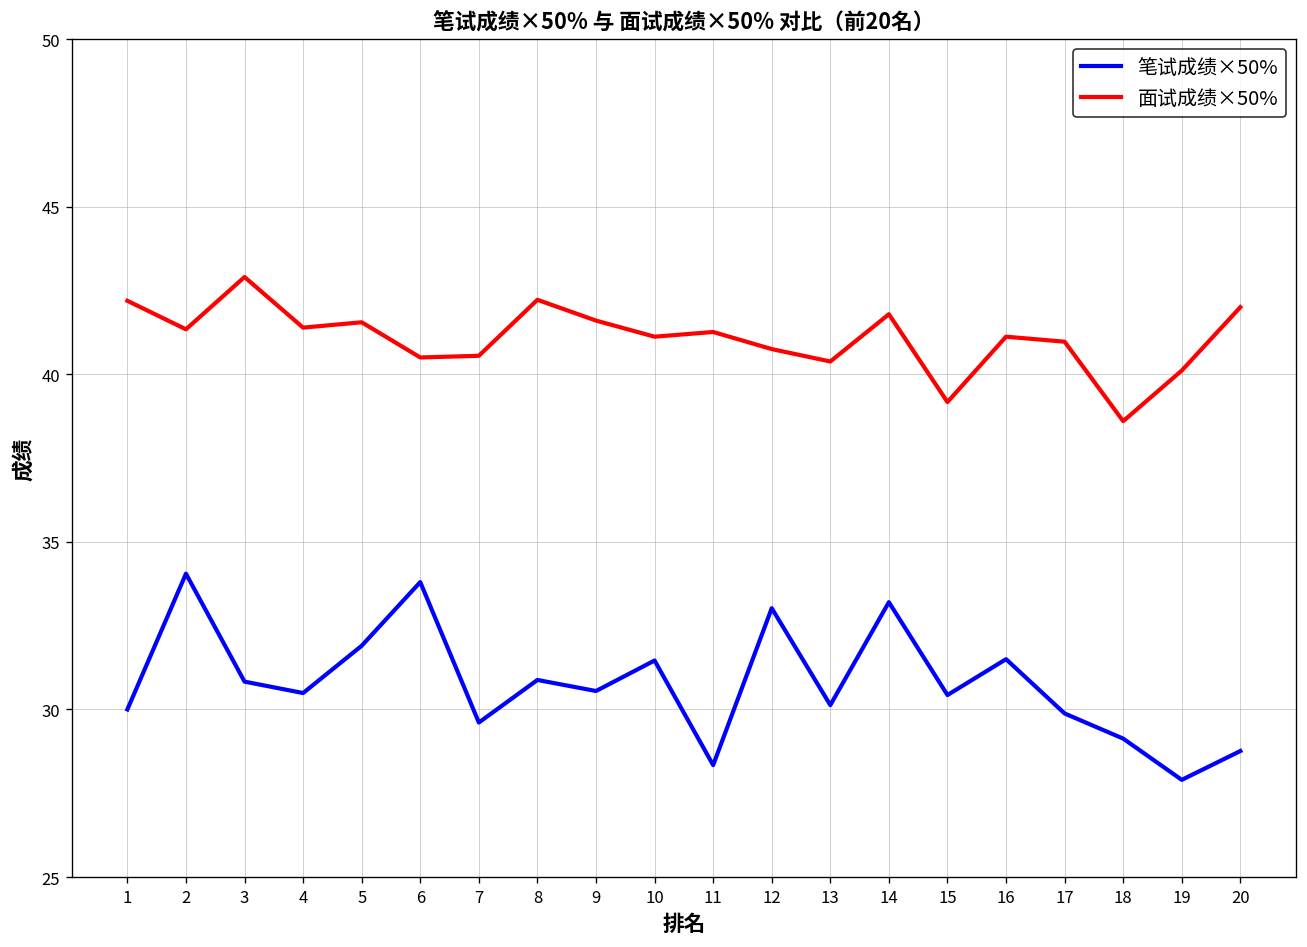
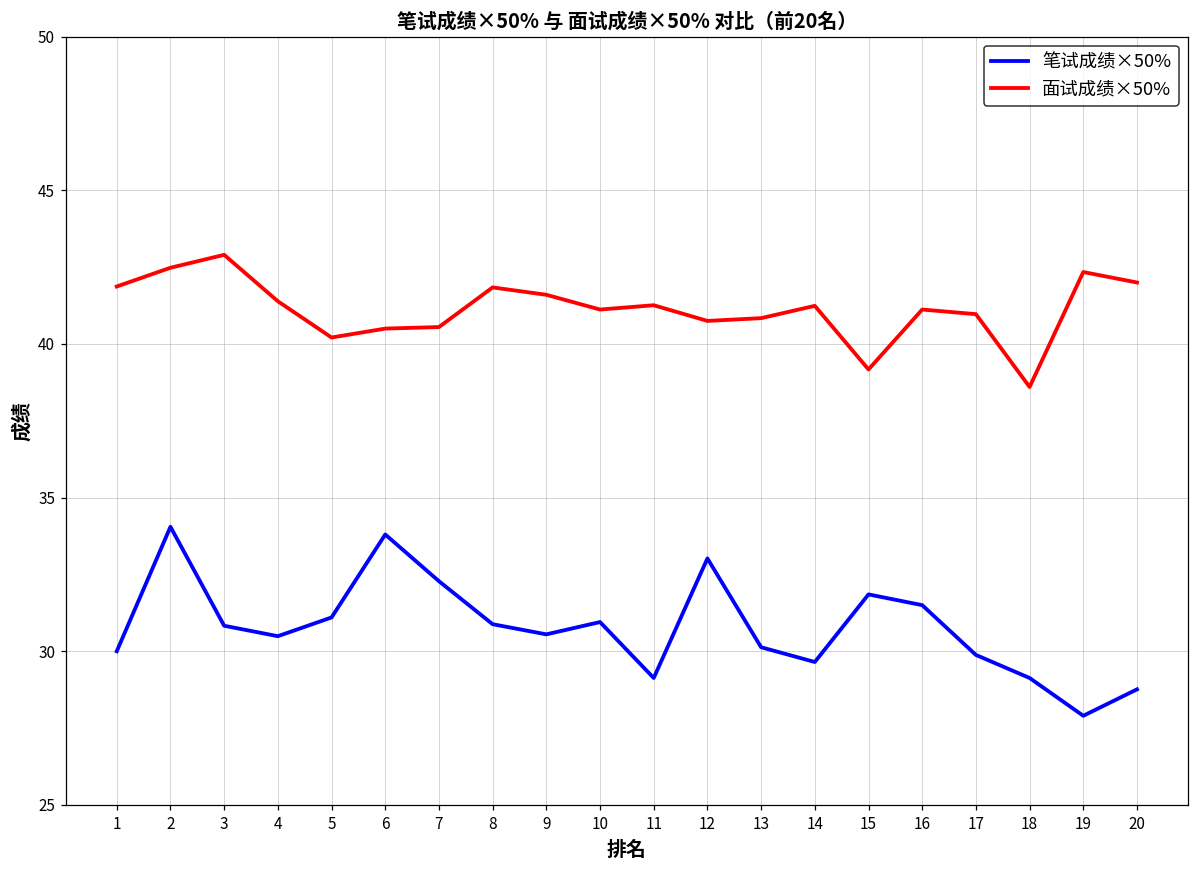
面试成绩×50%, 1: 42.2 -> 41.9
面试成绩×50%, 2: 41.3 -> 42.5
笔试成绩×50%, 5: 31.9 -> 31.1
面试成绩×50%, 5: 41.6 -> 40.2
笔试成绩×50%, 7: 29.6 -> 32.3
面试成绩×50%, 8: 42.2 -> 41.8
笔试成绩×50%, 10: 31.5 -> 31.0
笔试成绩×50%, 11: 28.3 -> 29.1
面试成绩×50%, 13: 40.4 -> 40.8
笔试成绩×50%, 14: 33.2 -> 29.7
面试成绩×50%, 14: 41.8 -> 41.2
笔试成绩×50%, 15: 30.4 -> 31.9
面试成绩×50%, 19: 40.1 -> 42.3
